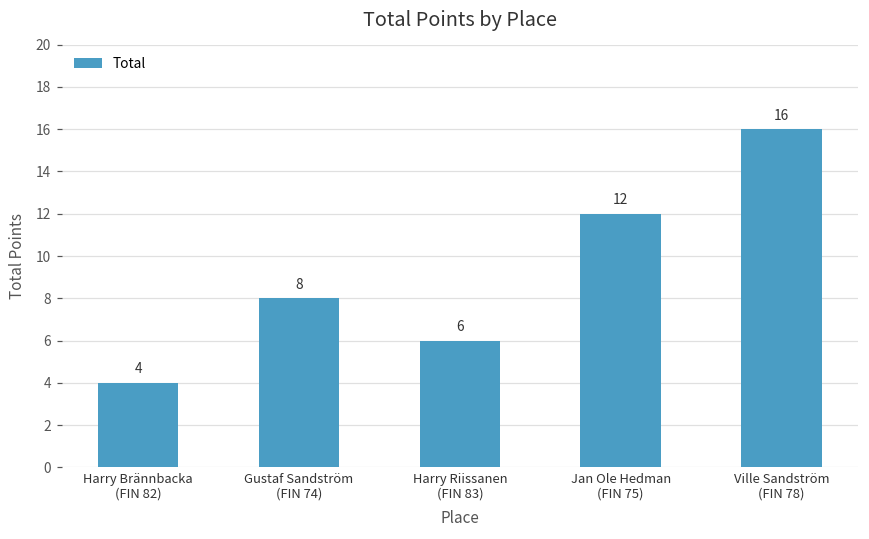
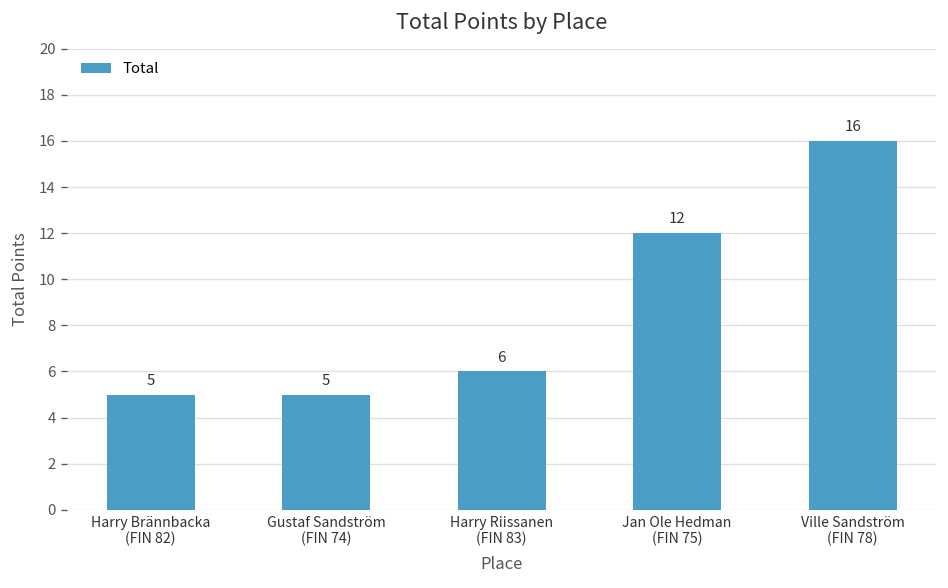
Harry Brännbacka (FIN 82): 4 -> 5
Gustaf Sandström (FIN 74): 8 -> 5
